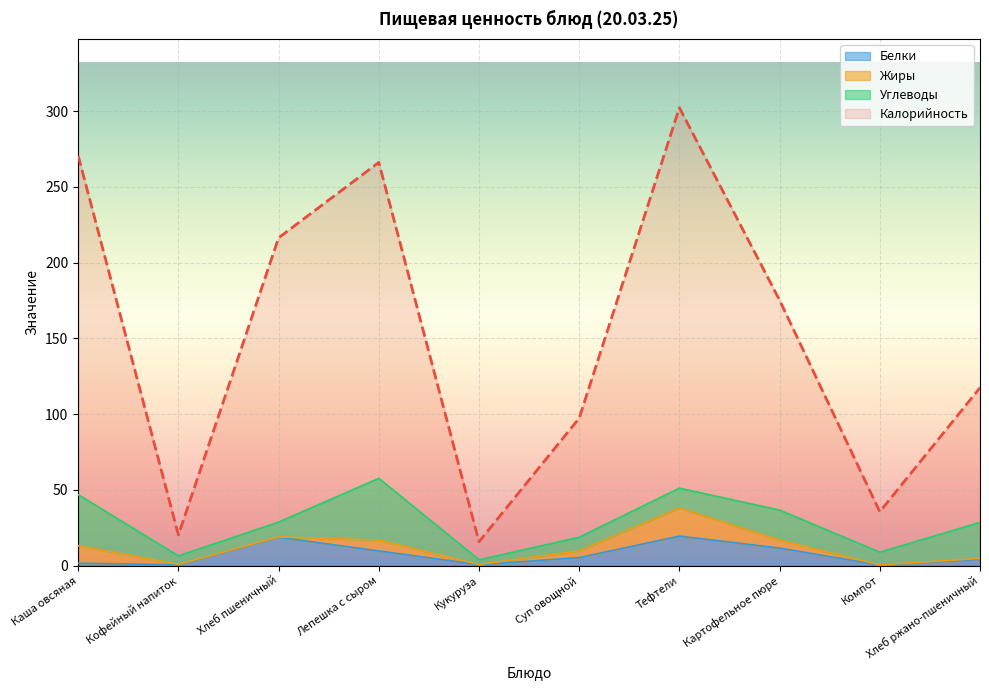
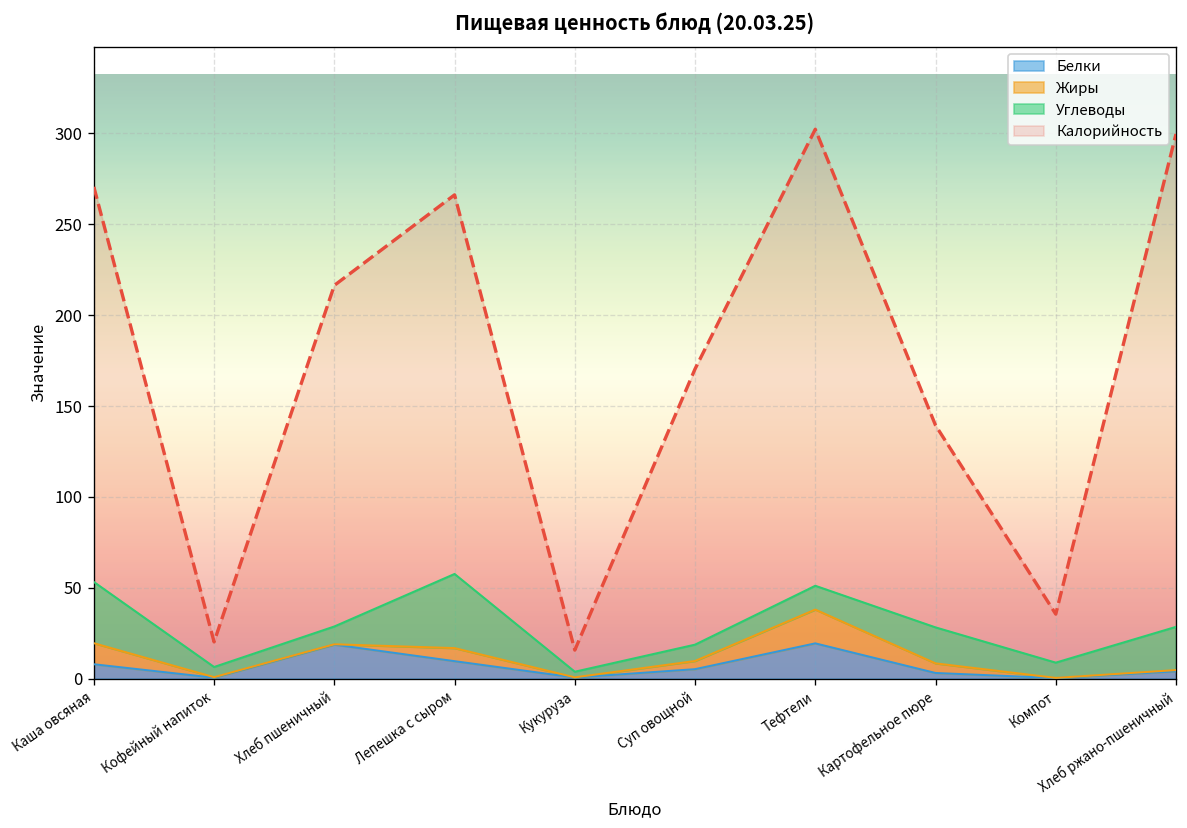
Белки, Каша овсяная: 2 -> 8
Калорийность, Суп овощной: 97 -> 170
Белки, Картофельное пюре: 12 -> 3
Калорийность, Картофельное пюре: 175 -> 139
Калорийность, Хлеб ржано-пшеничный: 117 -> 300
